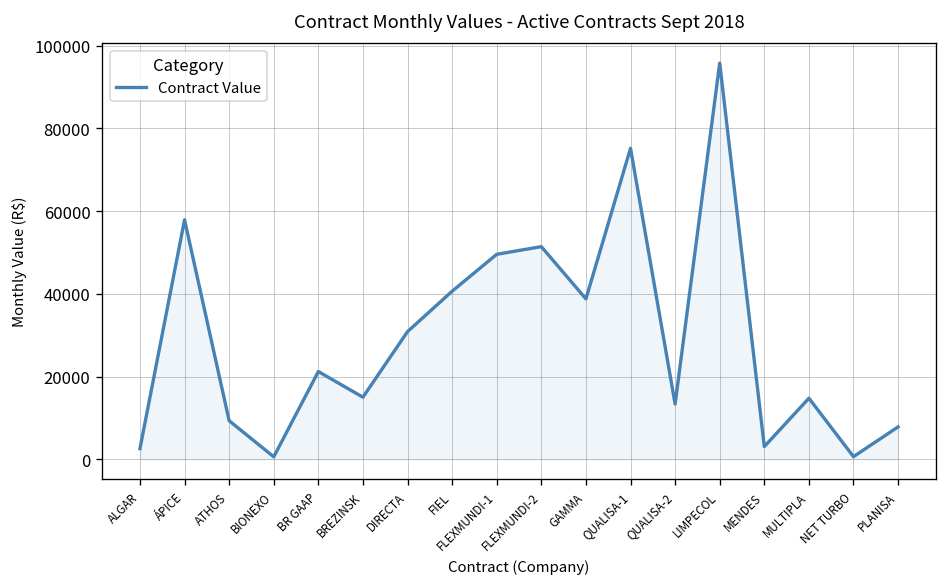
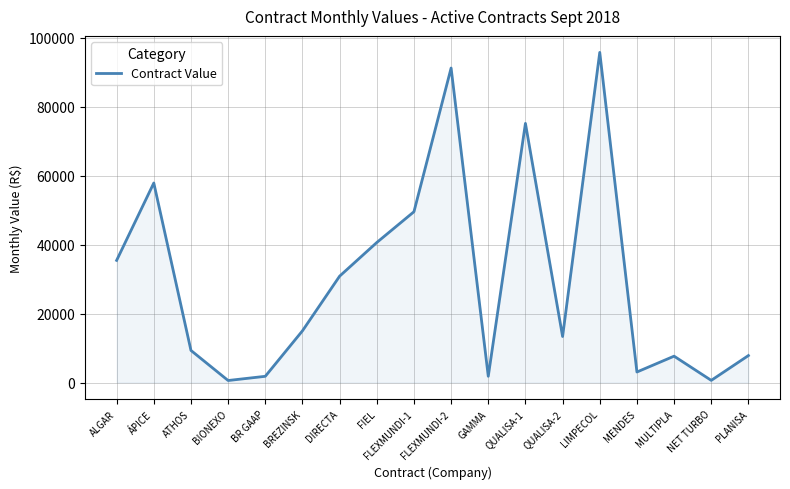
ALGAR: 3000 -> 35000
BR GAAP: 21000 -> 2000
FLEXMUNDI-2: 51000 -> 91000
GAMMA: 39000 -> 2000
MULTIPLA: 15000 -> 8000
